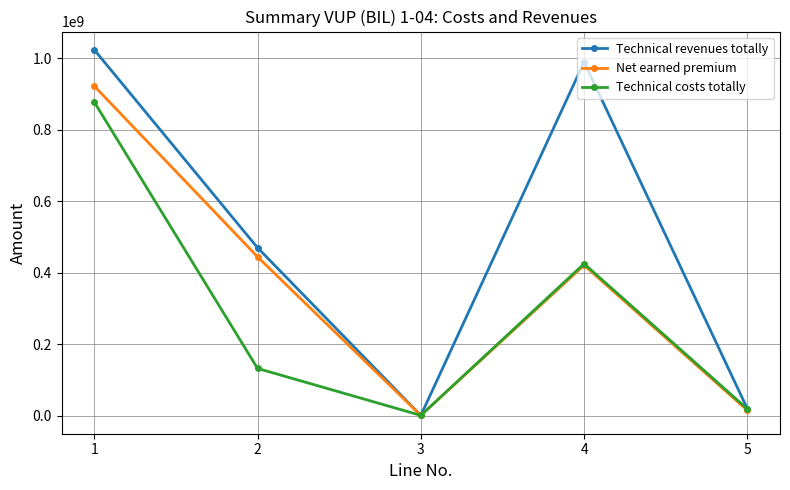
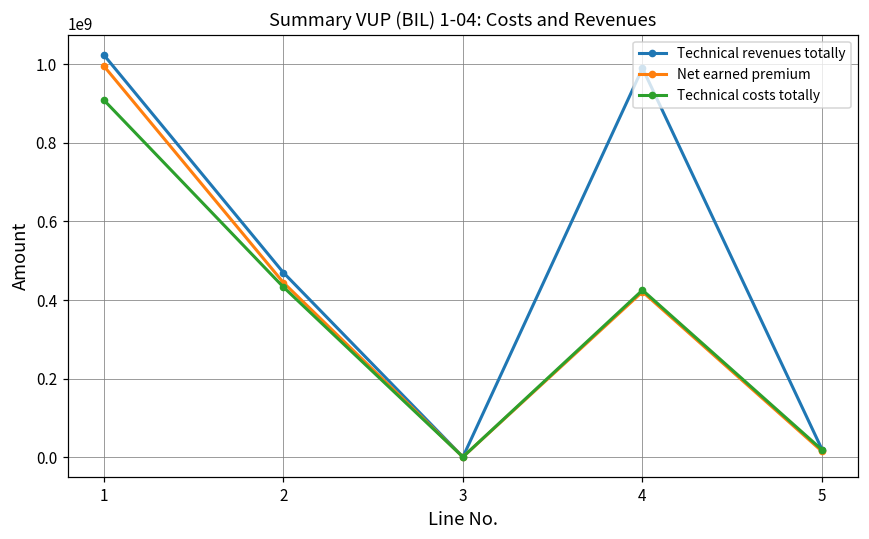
Net earned premium, 1: 920000000 -> 1000000000
Technical costs totally, 1: 880000000 -> 910000000
Technical costs totally, 2: 130000000 -> 430000000
